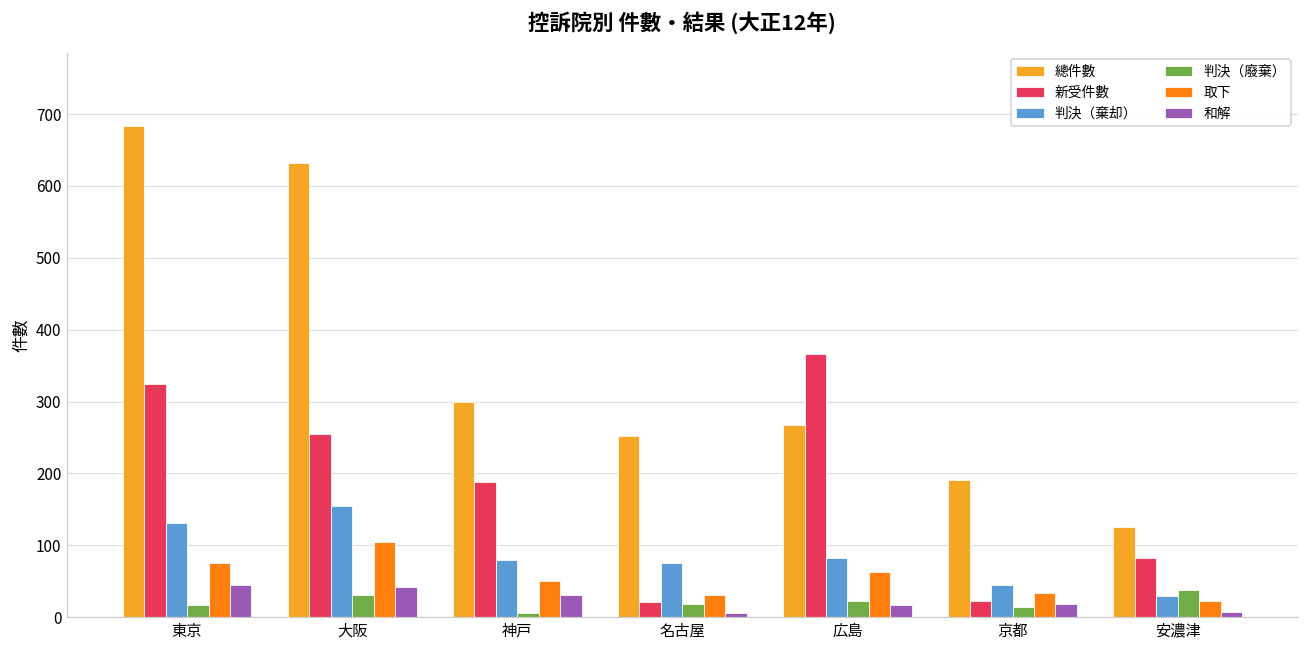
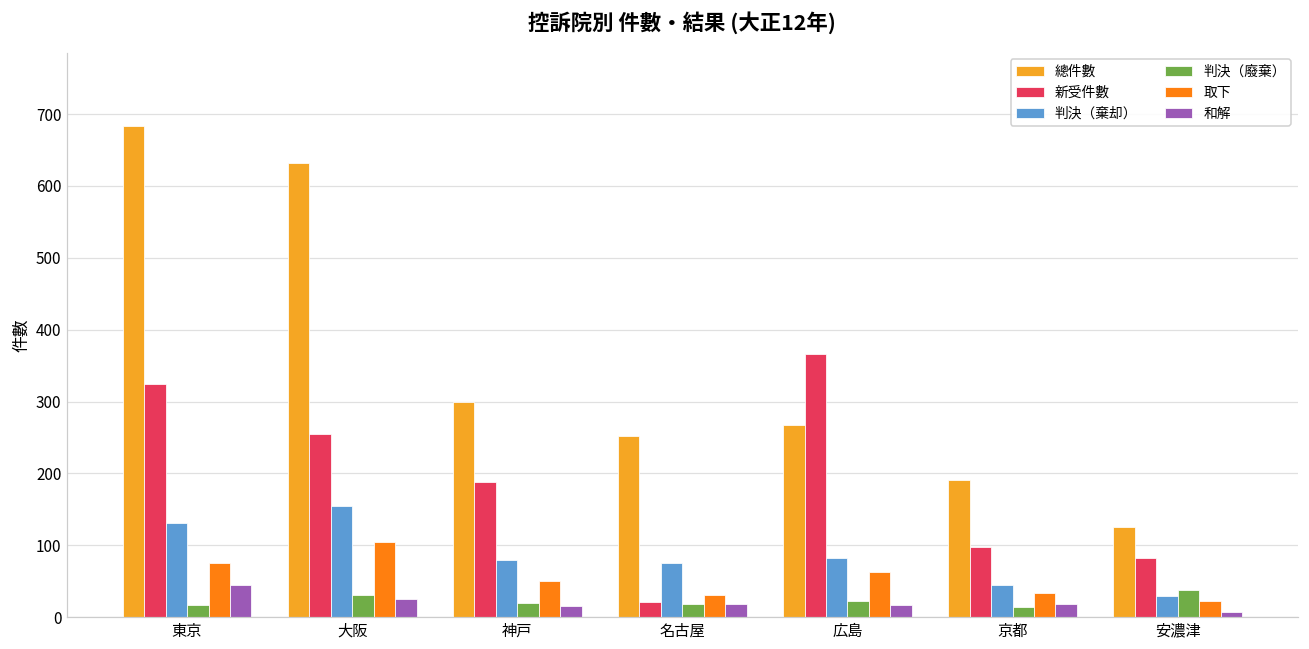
和解, 大阪: 40 -> 30
判決（廢棄）, 神戸: 10 -> 20
和解, 神戸: 30 -> 20
和解, 名古屋: 10 -> 20
新受件數, 京都: 20 -> 100
